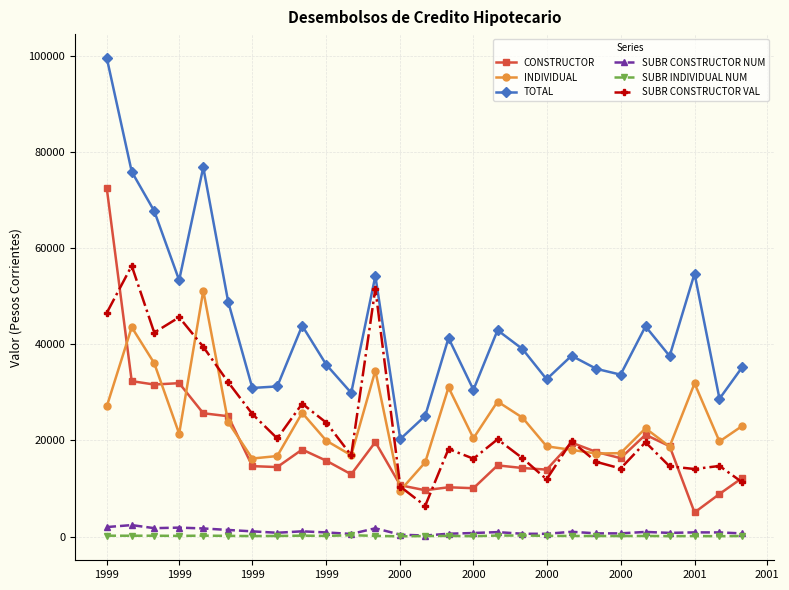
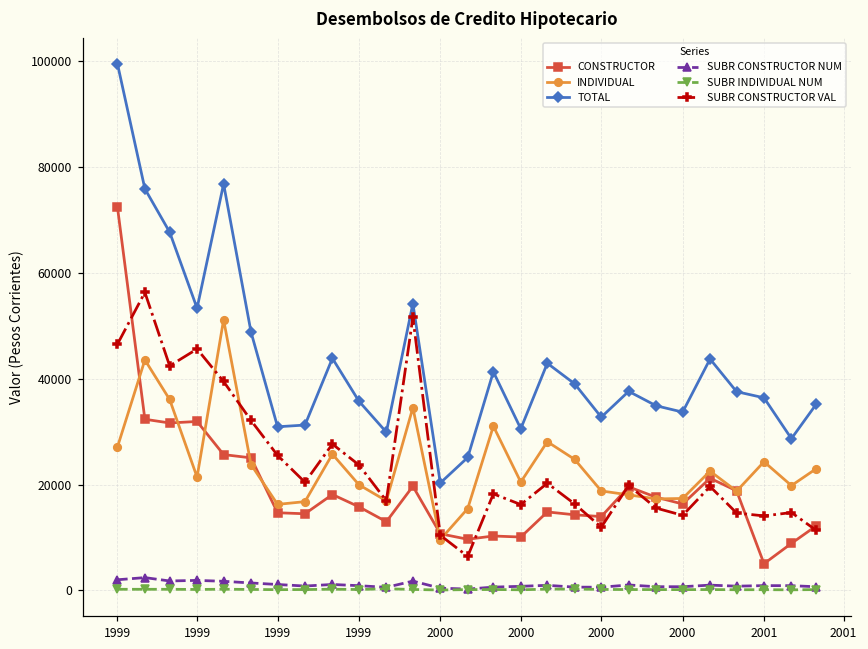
INDIVIDUAL, 2001: 32000 -> 24000
TOTAL, 2001: 55000 -> 36000
